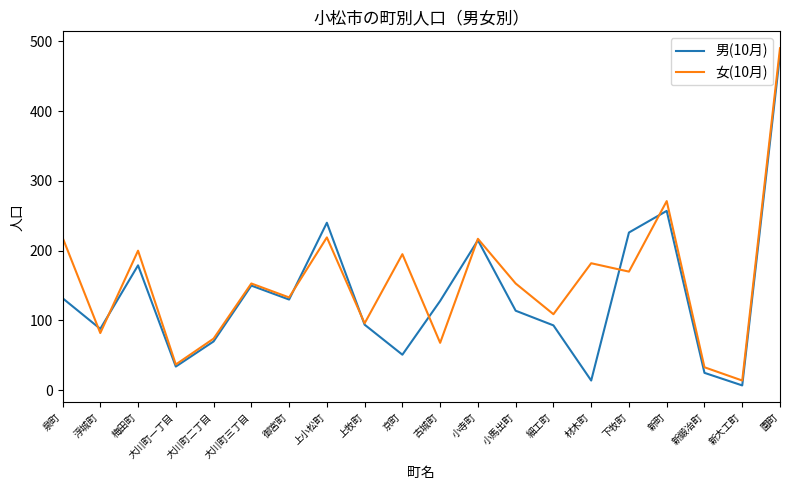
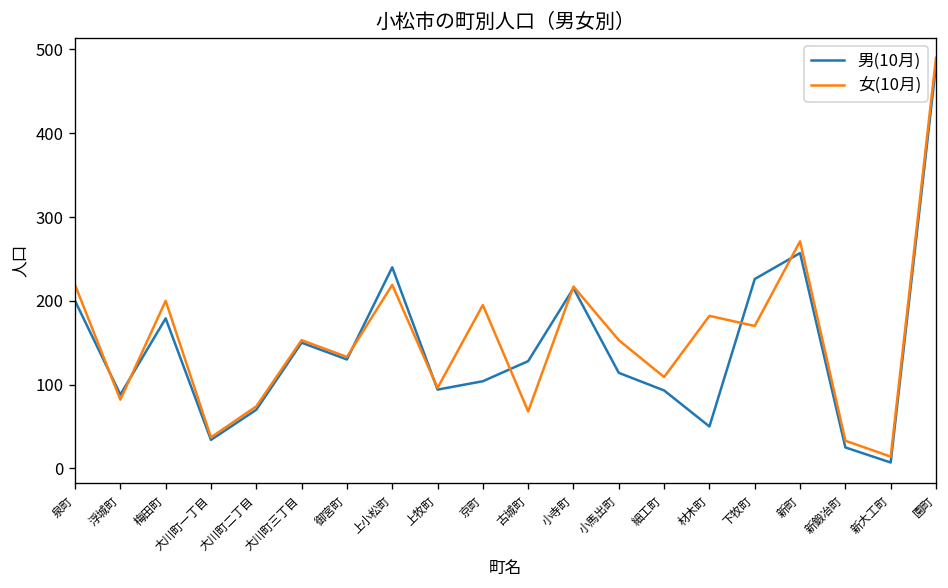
男(10月), 泉町: 130 -> 200
男(10月), 京町: 50 -> 100
男(10月), 材木町: 10 -> 50
